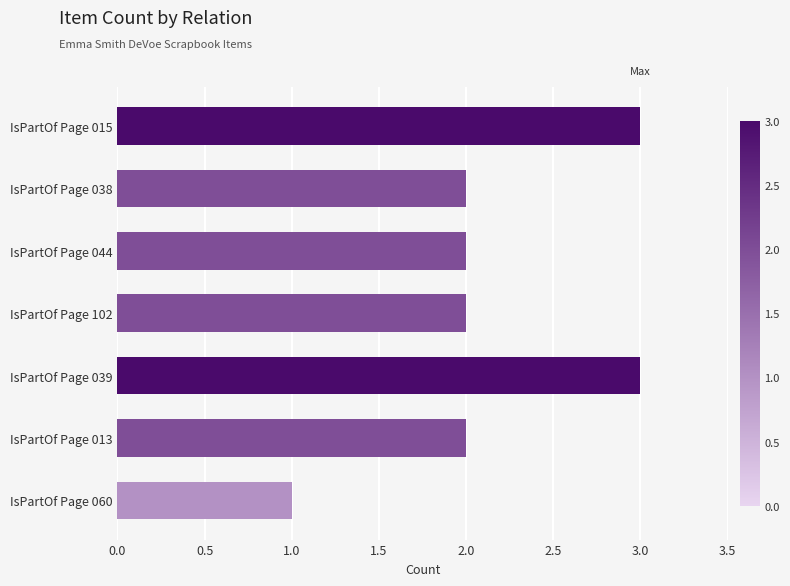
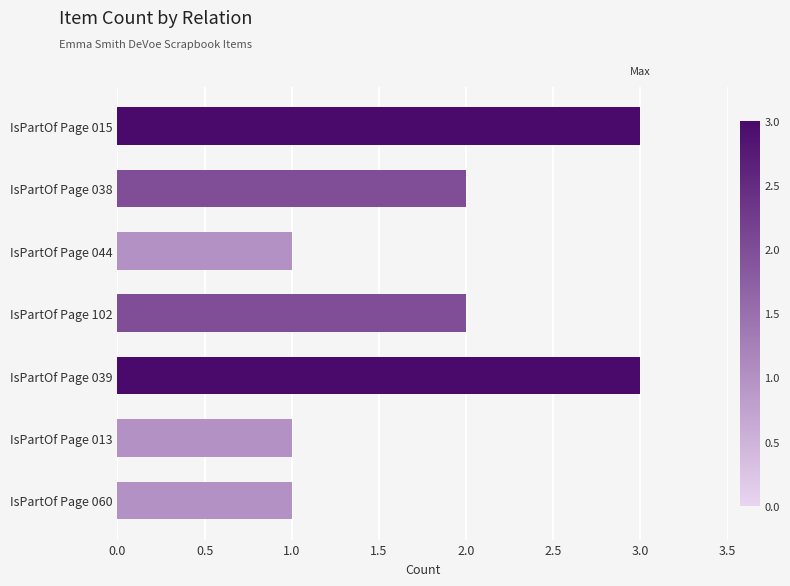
IsPartOf Page 044: 2 -> 1
IsPartOf Page 013: 2 -> 1
